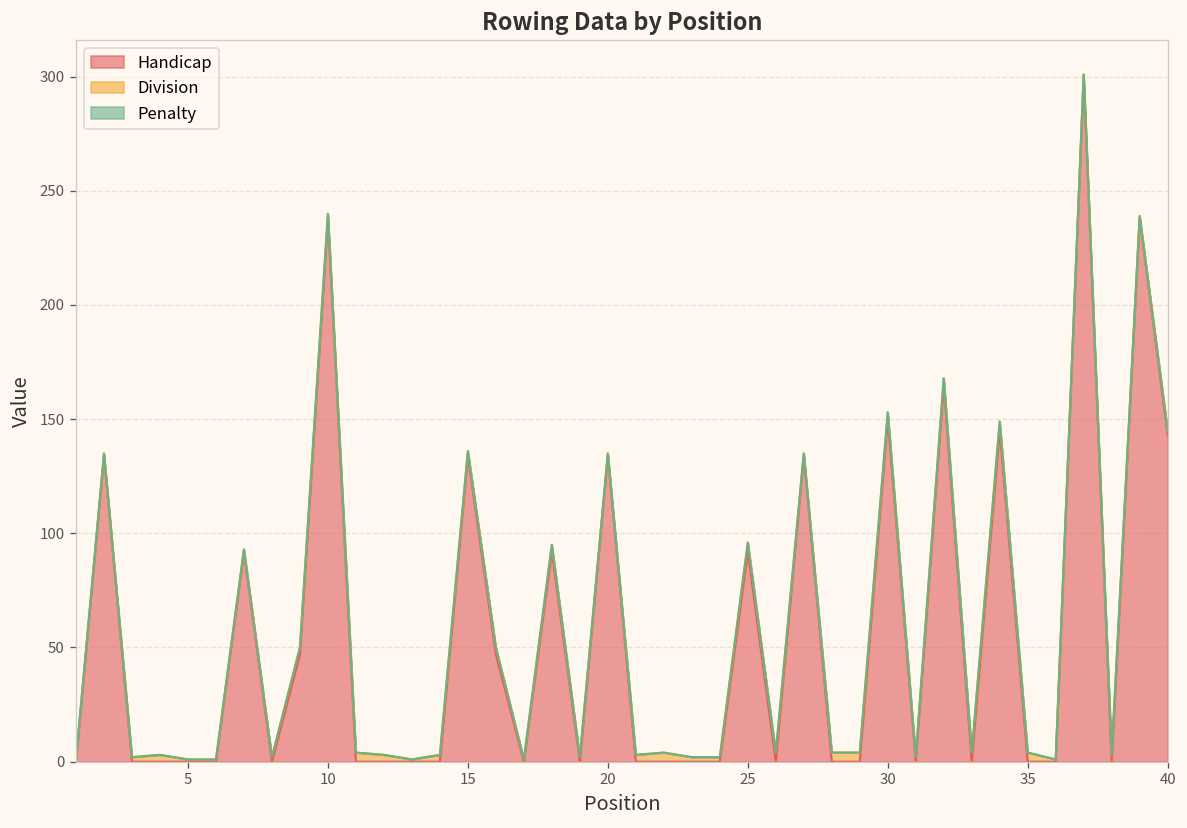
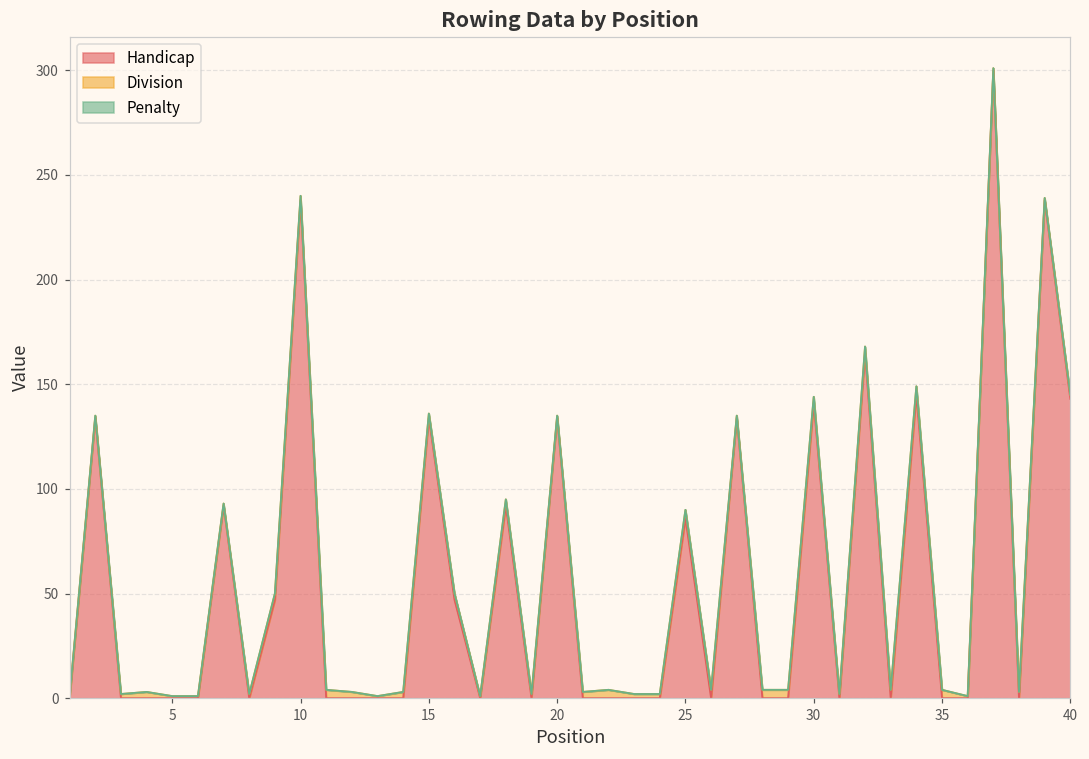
Handicap, 25: 92 -> 86
Handicap, 30: 150 -> 141
